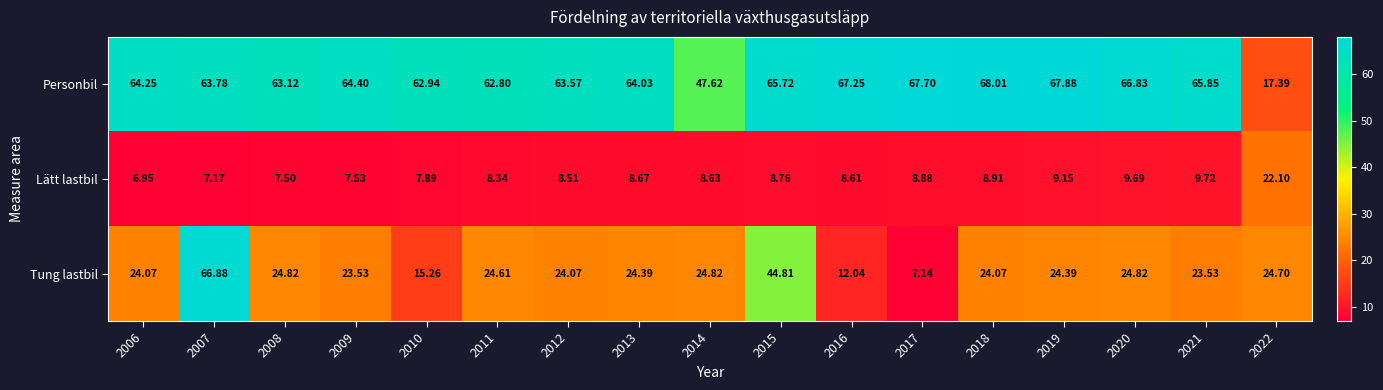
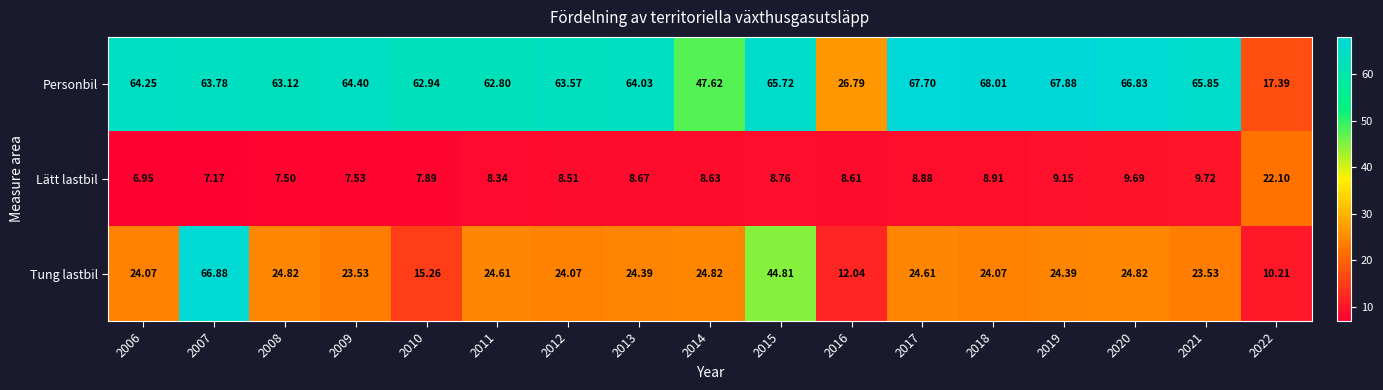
Personbil, 2016: 67.25 -> 26.79
Tung lastbil, 2017: 7.14 -> 24.61
Tung lastbil, 2022: 24.70 -> 10.21
